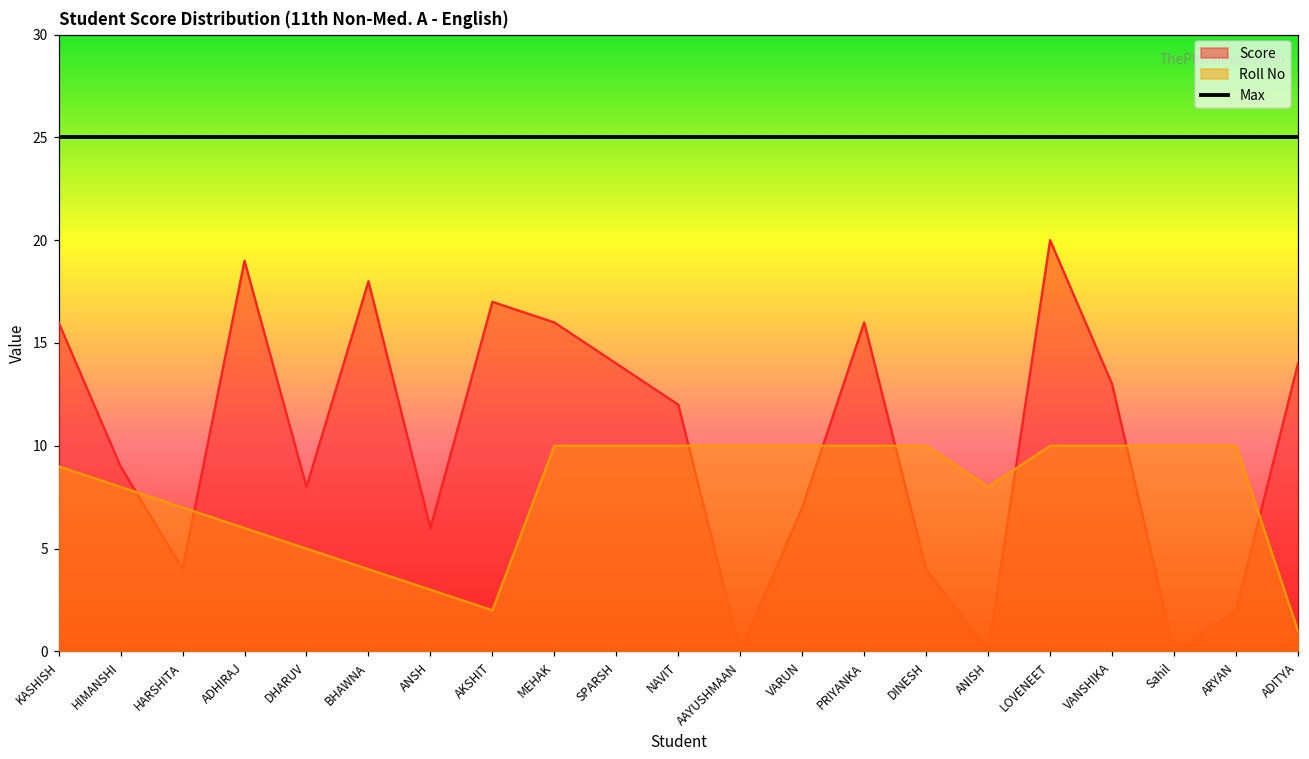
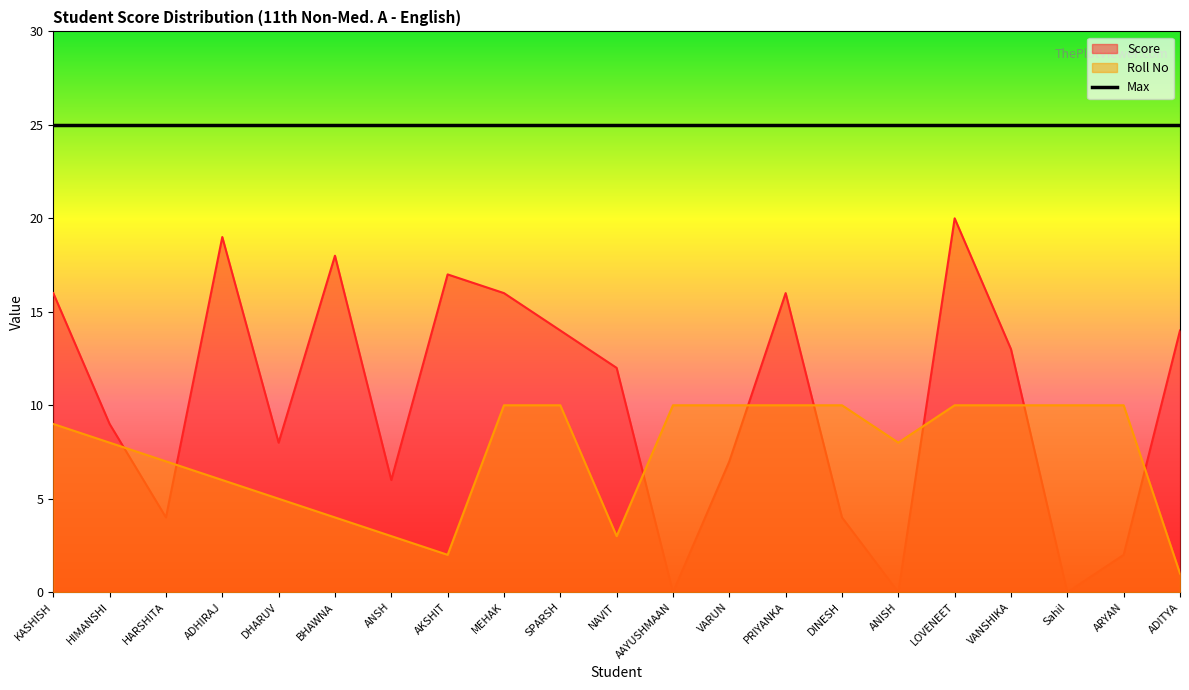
Roll No, NAVIT: 10 -> 3
